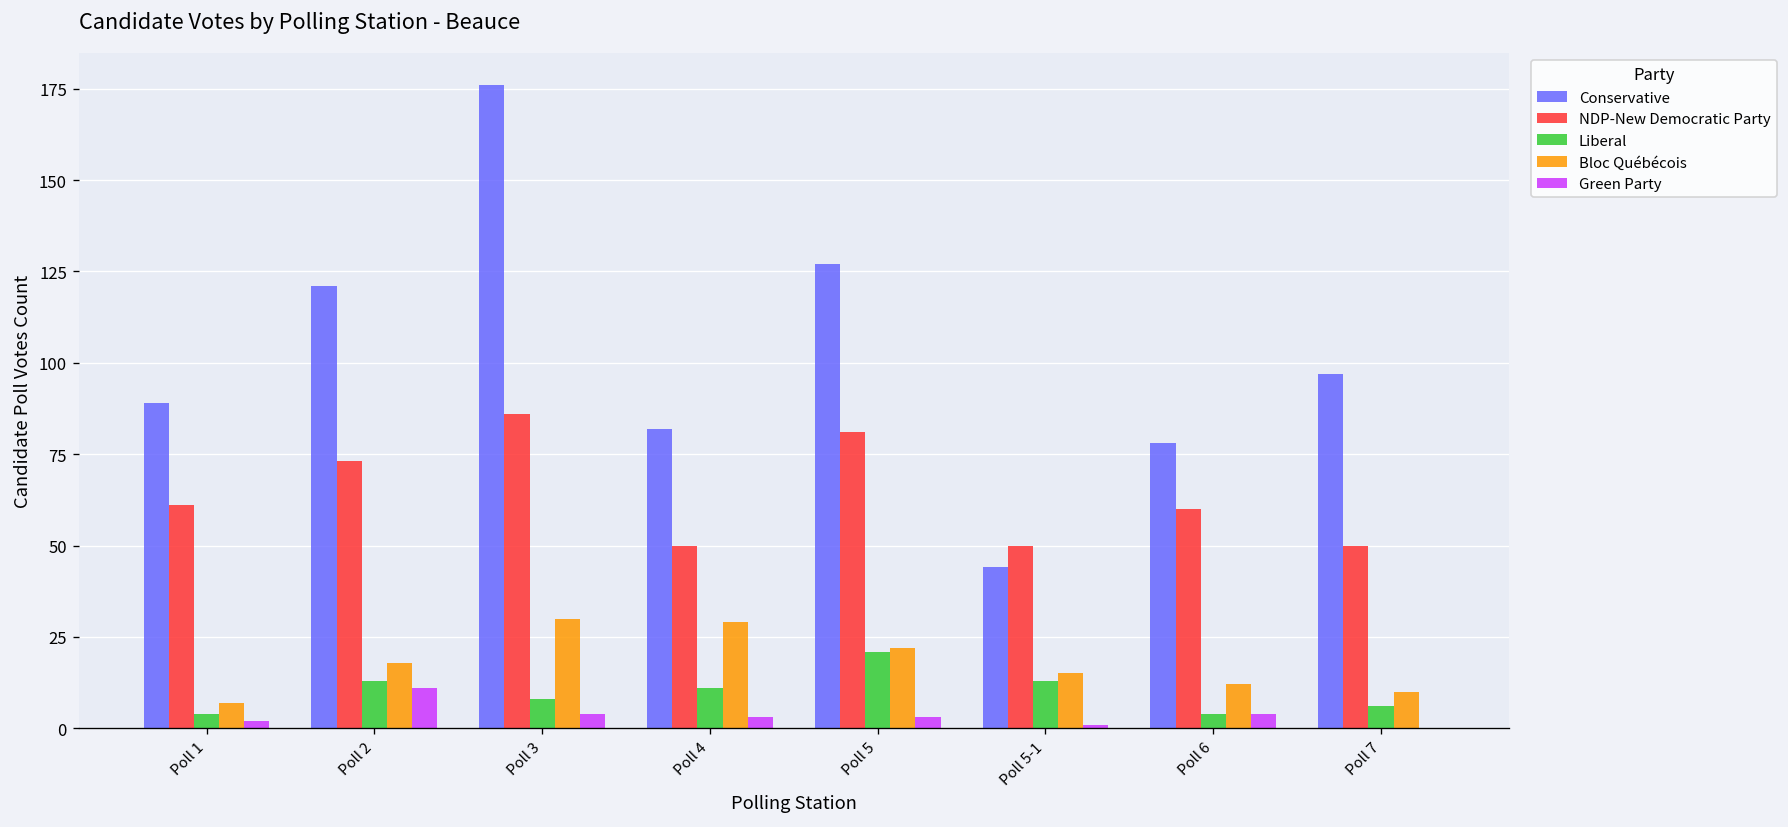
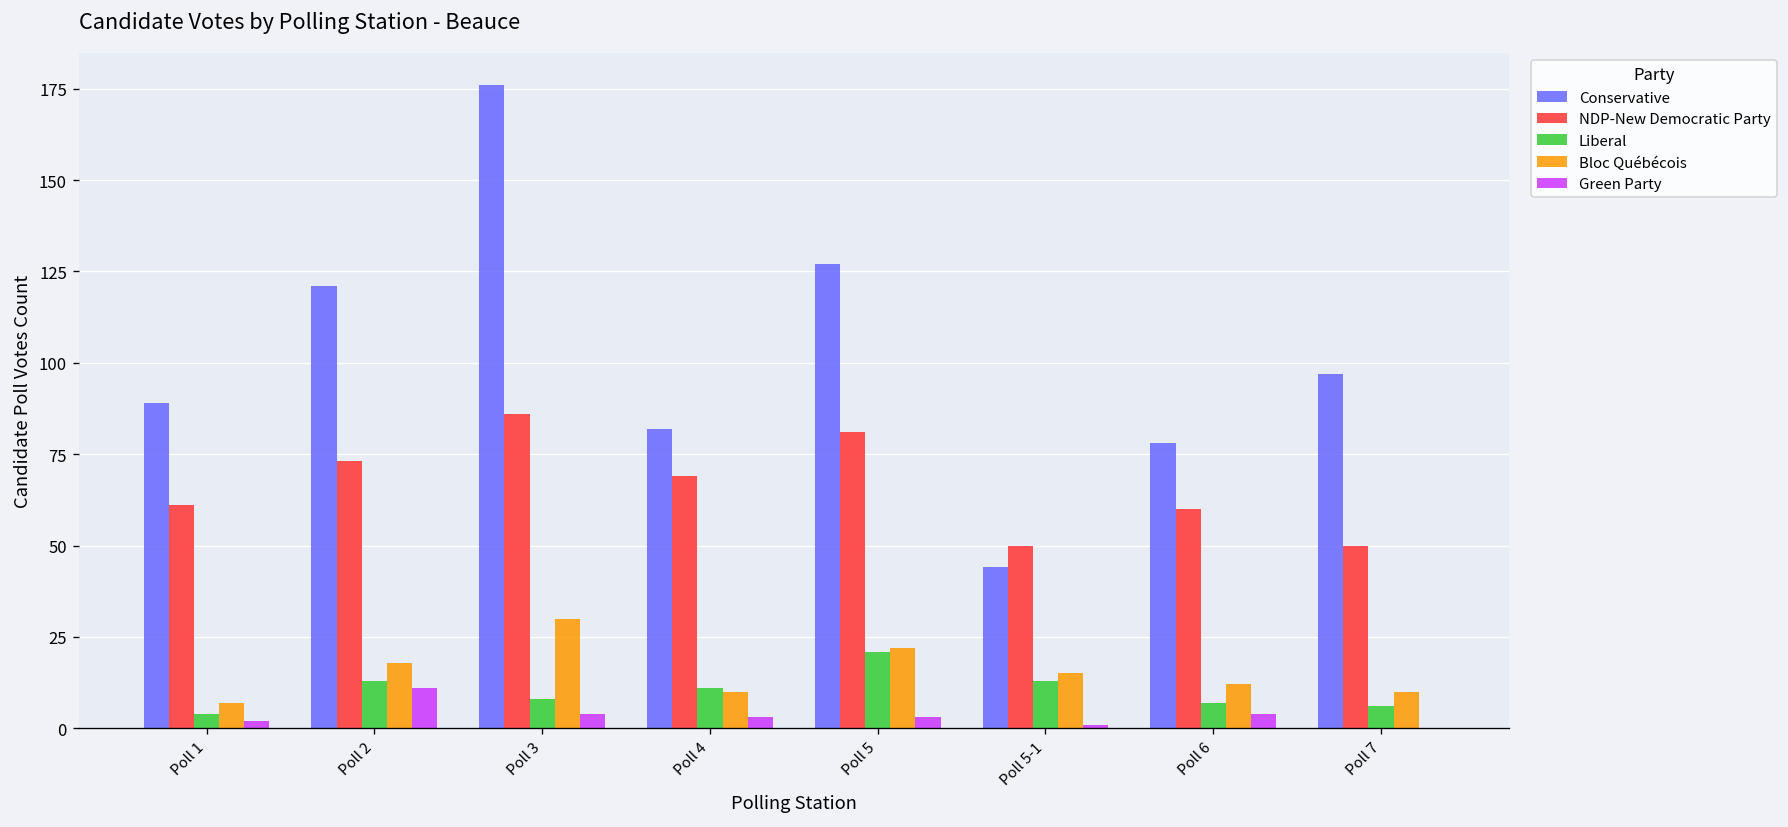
NDP-New Democratic Party, Poll 4: 50 -> 69
Bloc Québécois, Poll 4: 29 -> 10
Liberal, Poll 6: 4 -> 7
